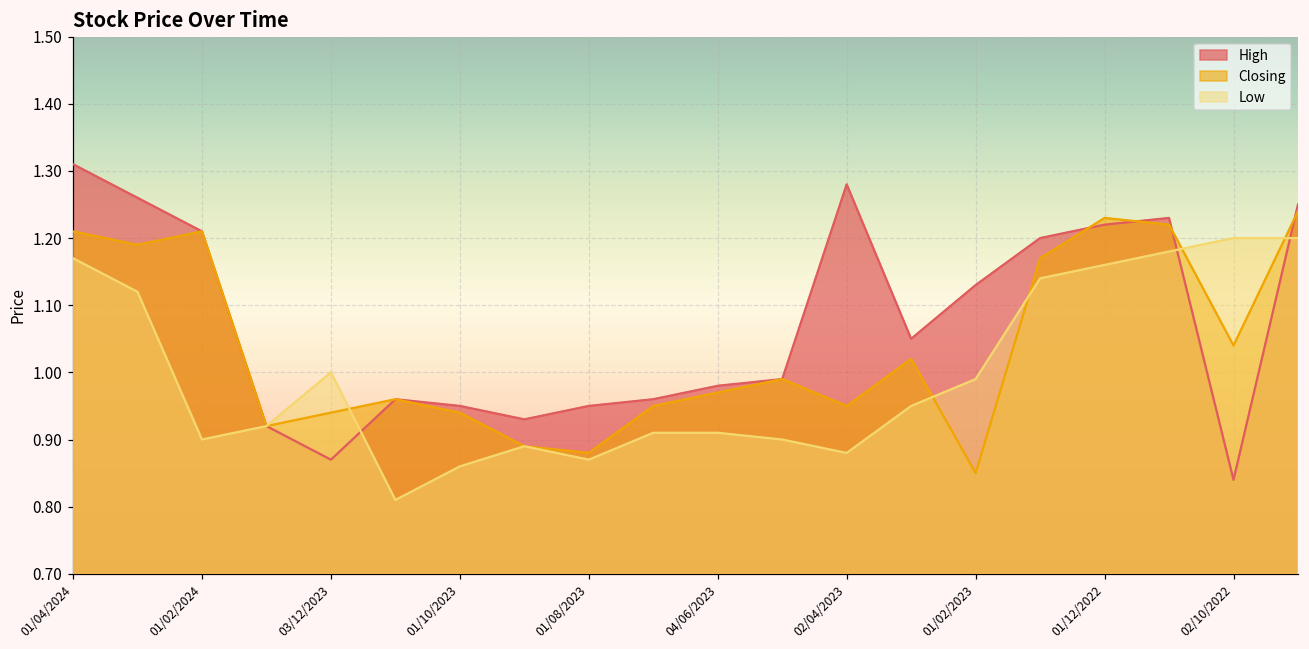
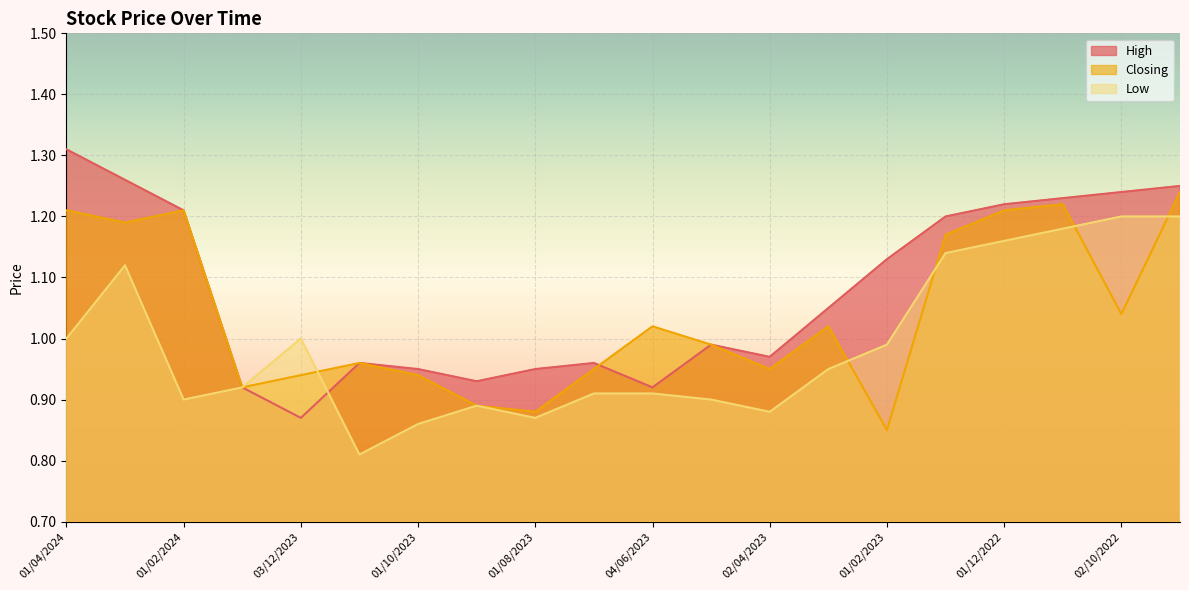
Low, 01/04/2024: 1.17 -> 1.00
High, 04/06/2023: 0.98 -> 0.92
Closing, 04/06/2023: 0.97 -> 1.02
High, 02/04/2023: 1.28 -> 0.97
Closing, 01/12/2022: 1.23 -> 1.21
High, 02/10/2022: 0.84 -> 1.24
